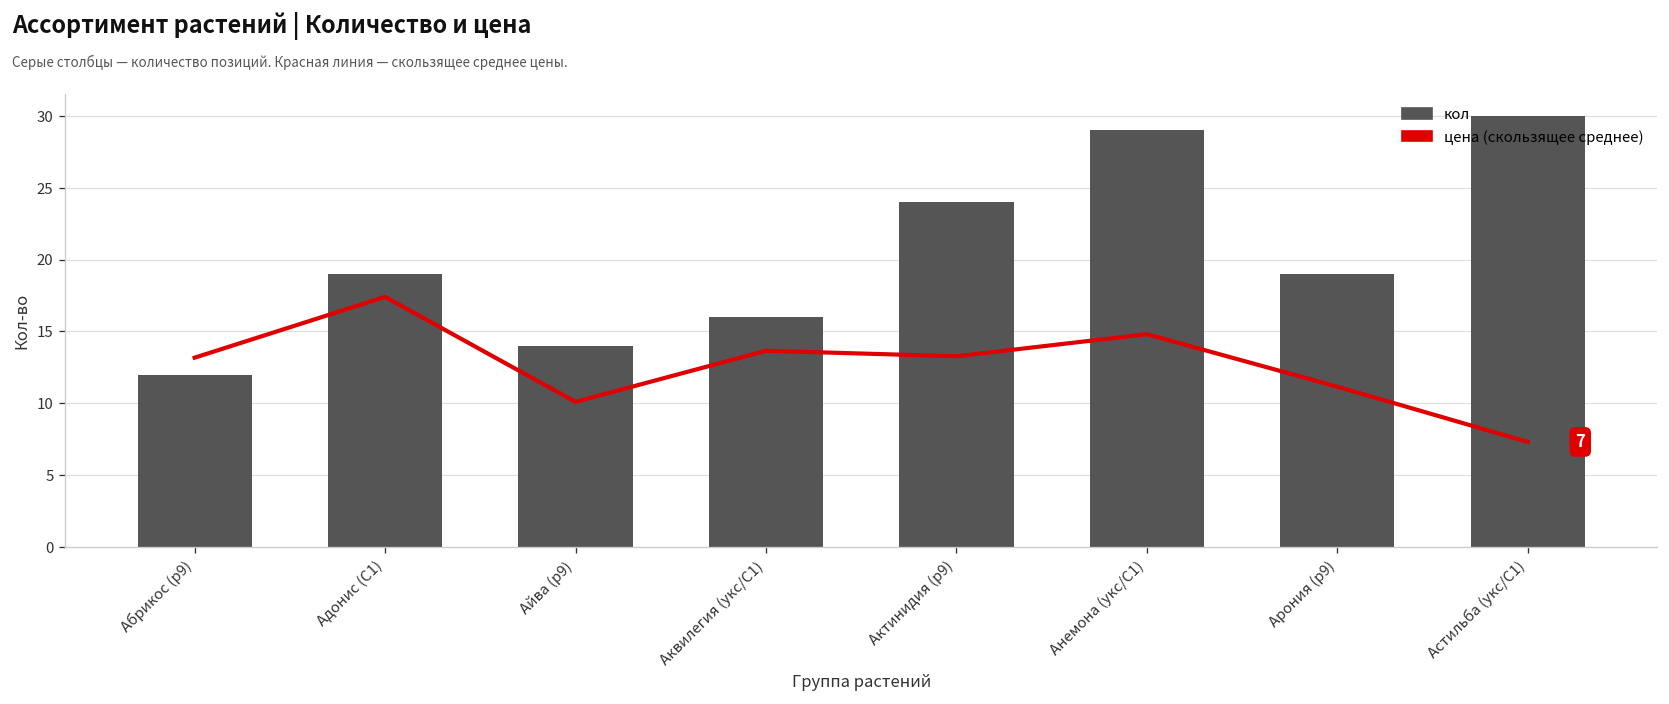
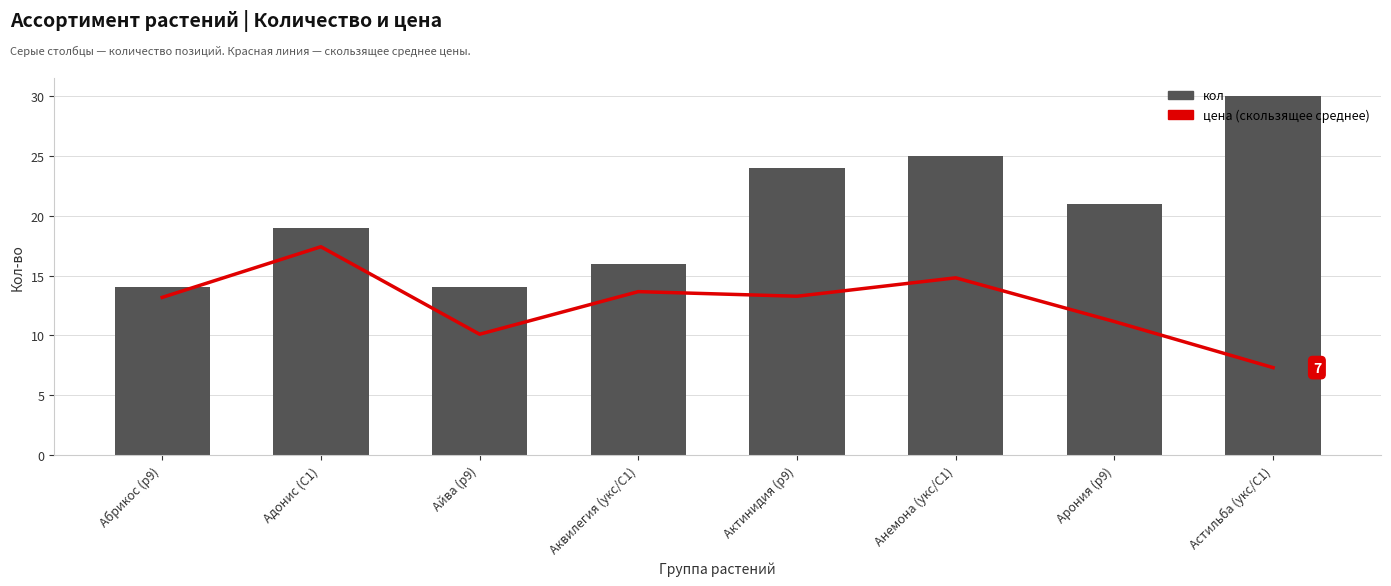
кол, Абрикос (р9): 12 -> 14
кол, Анемона (укс/С1): 29 -> 25
кол, Арония (р9): 19 -> 21
